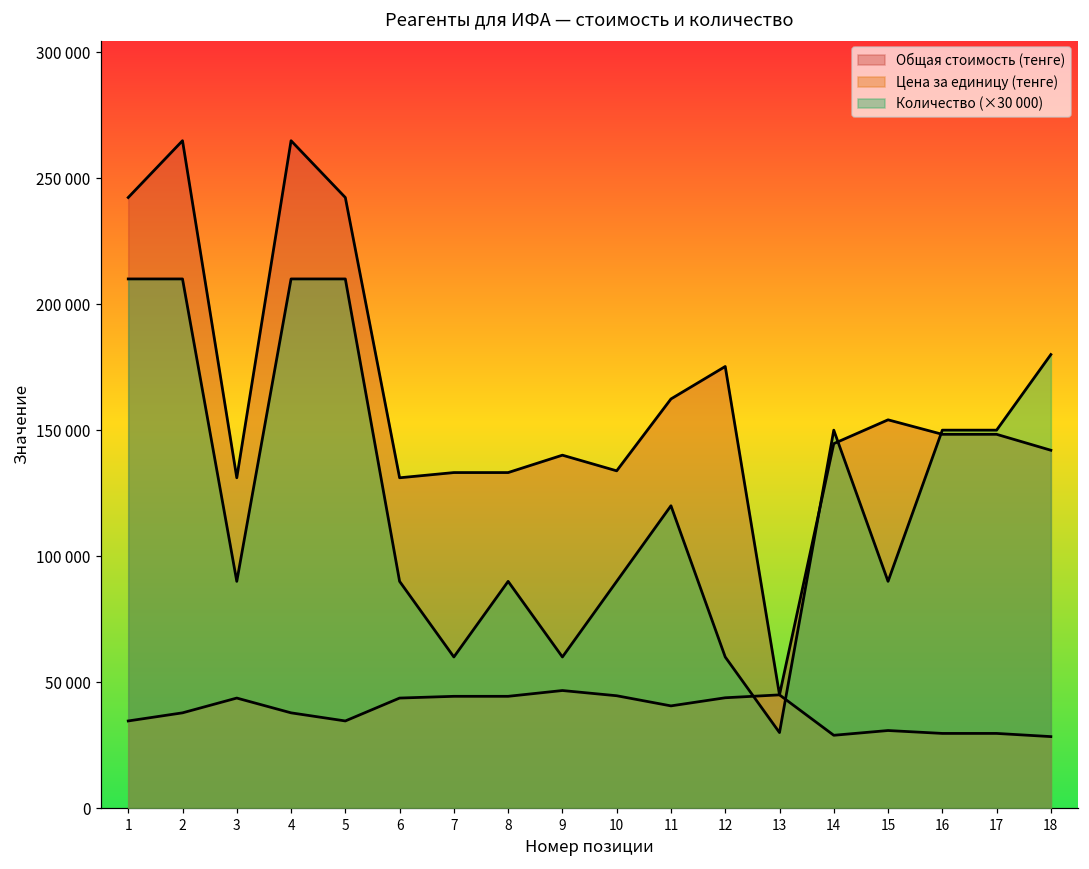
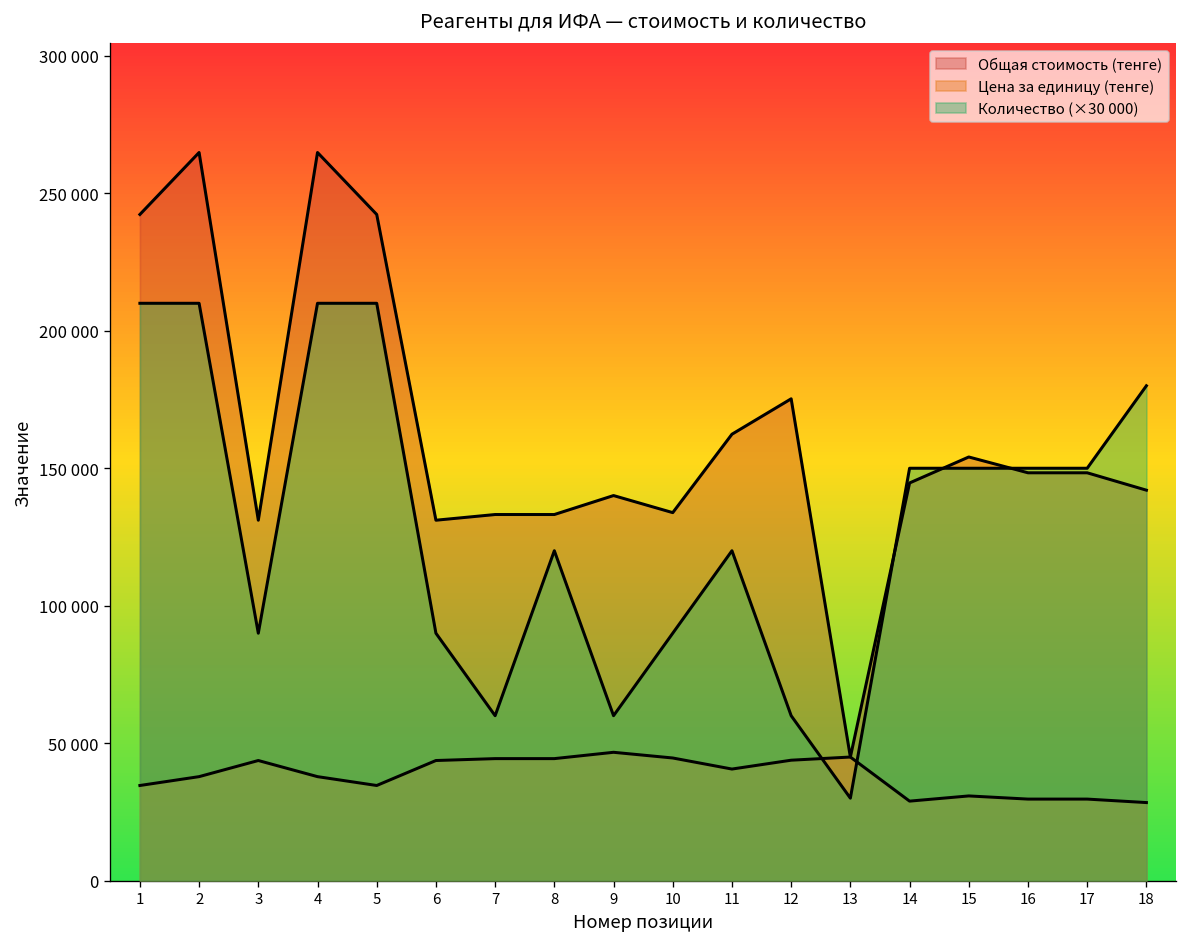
Количество (×30 000), 8: 90000 -> 120000
Количество (×30 000), 15: 90000 -> 150000
